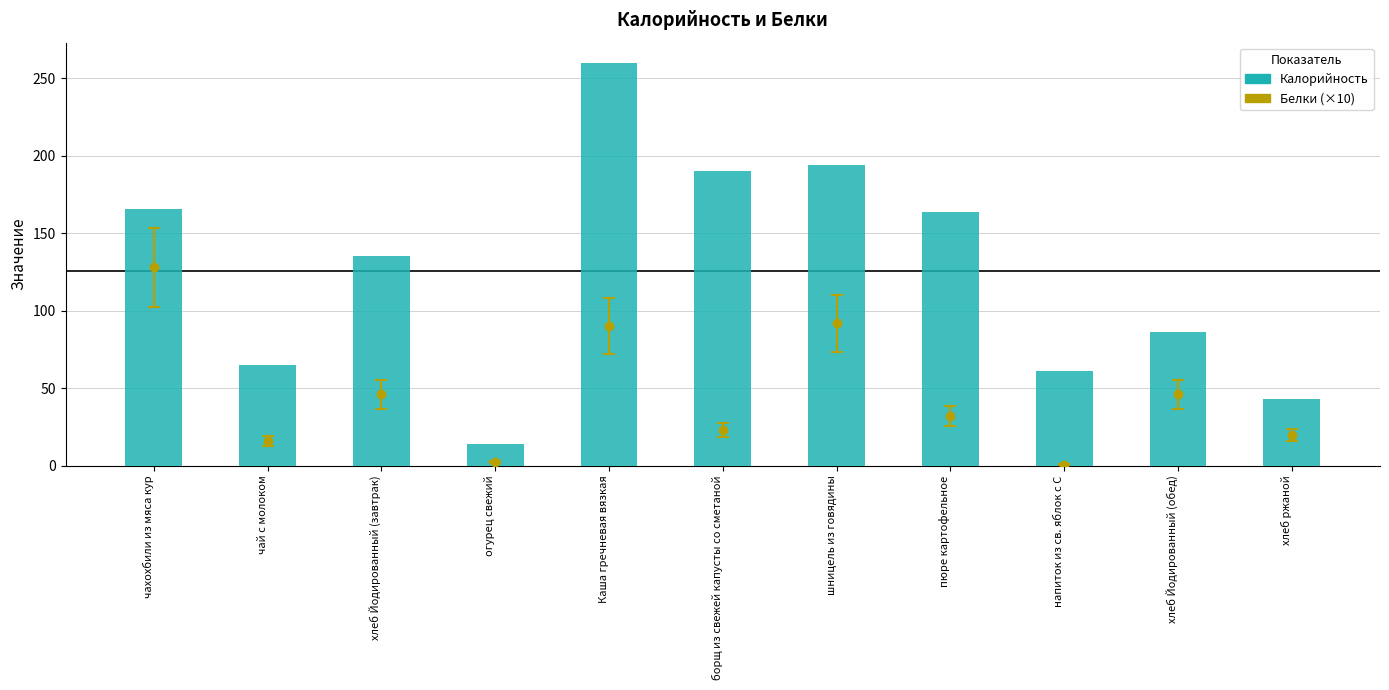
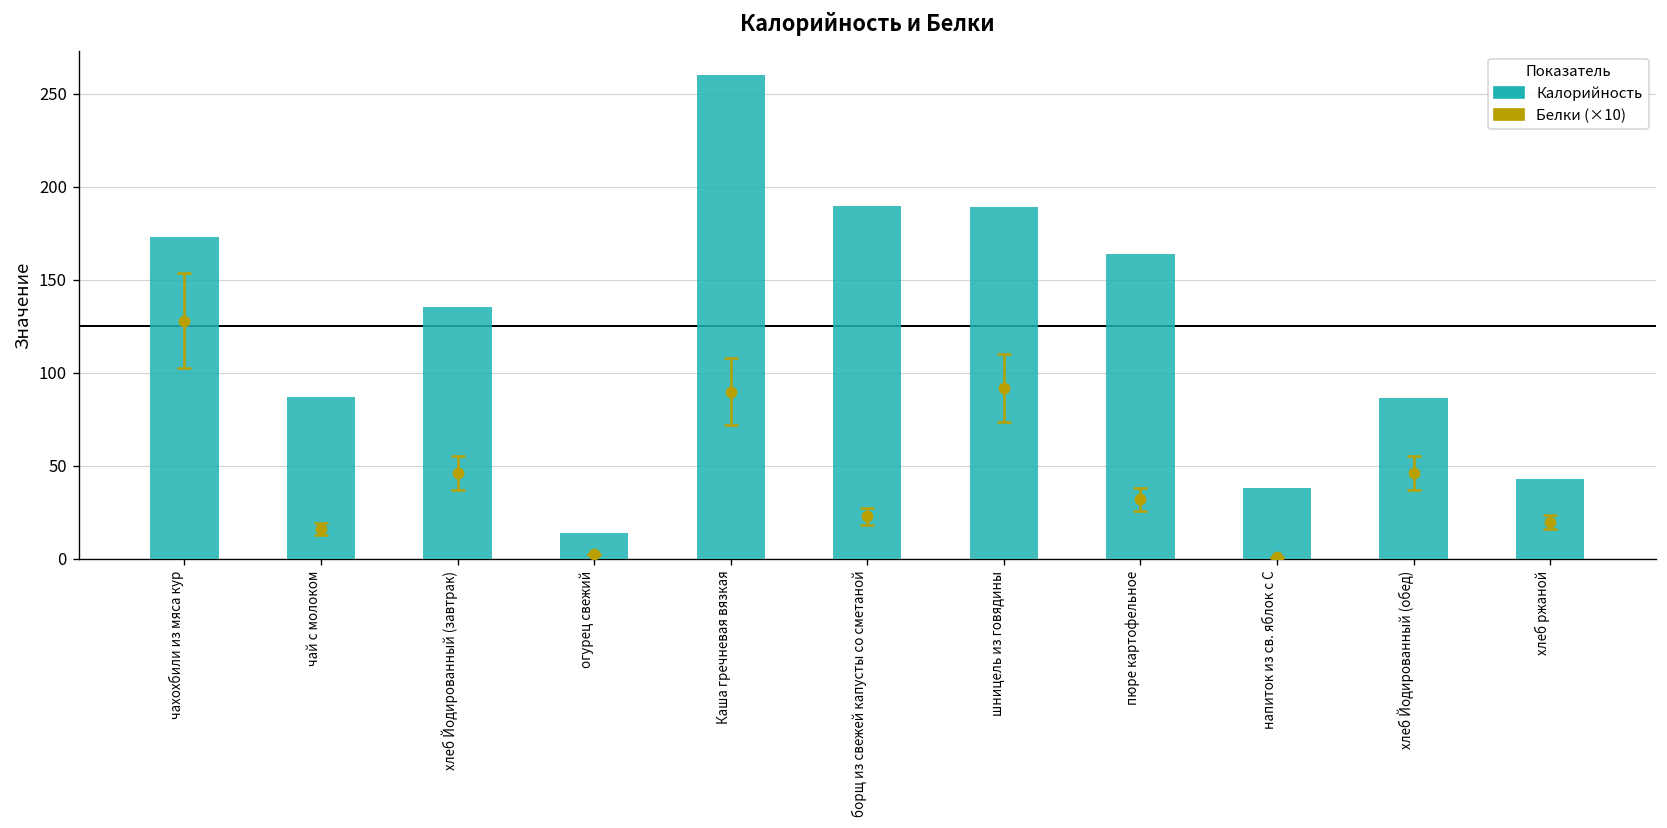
Калорийность, чахохбили из мяса кур: 166 -> 173
Калорийность, чай с молоком: 65 -> 87
Калорийность, шницель из говядины: 194 -> 189
Калорийность, напиток из св. яблок с С: 61 -> 38
